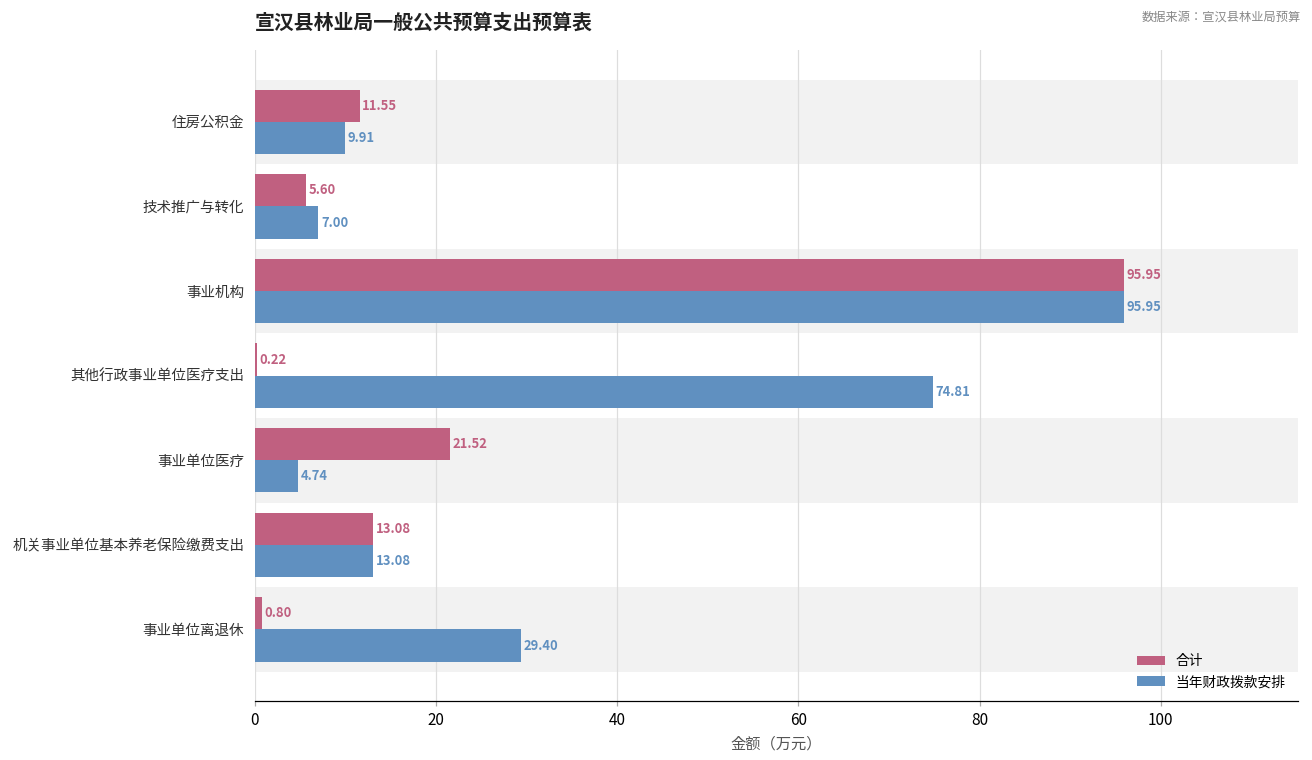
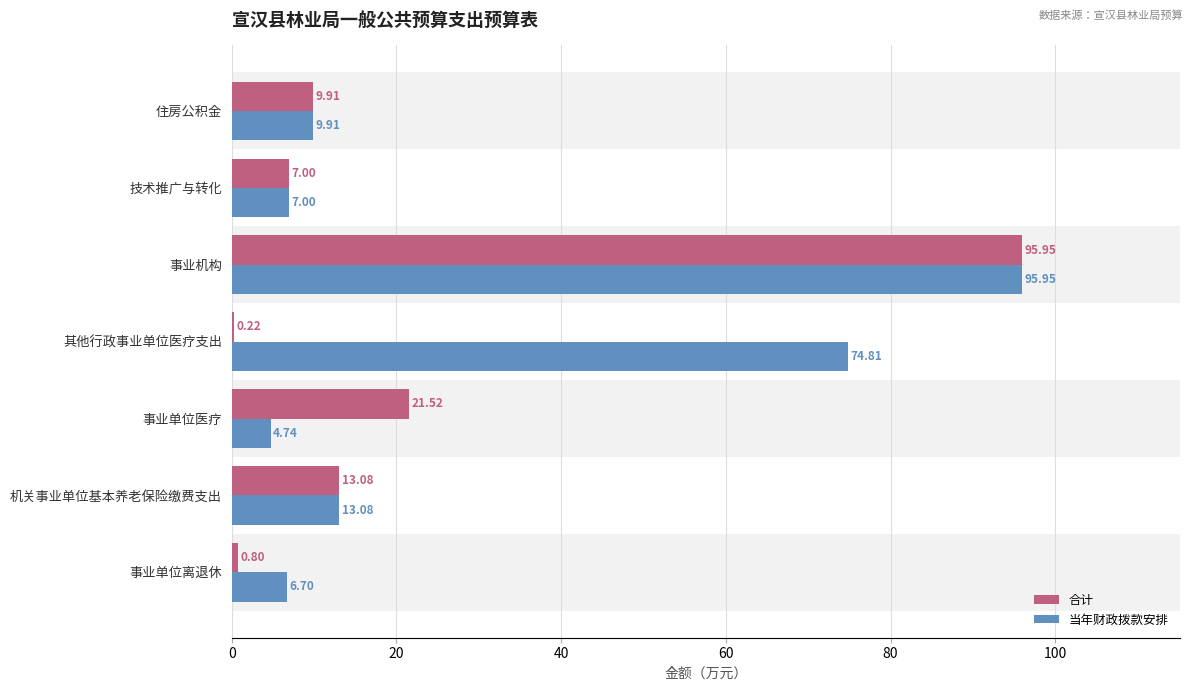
合计, 住房公积金: 11.55 -> 9.91
合计, 技术推广与转化: 5.60 -> 7.00
当年财政拨款安排, 事业单位离退休: 29.40 -> 6.70
